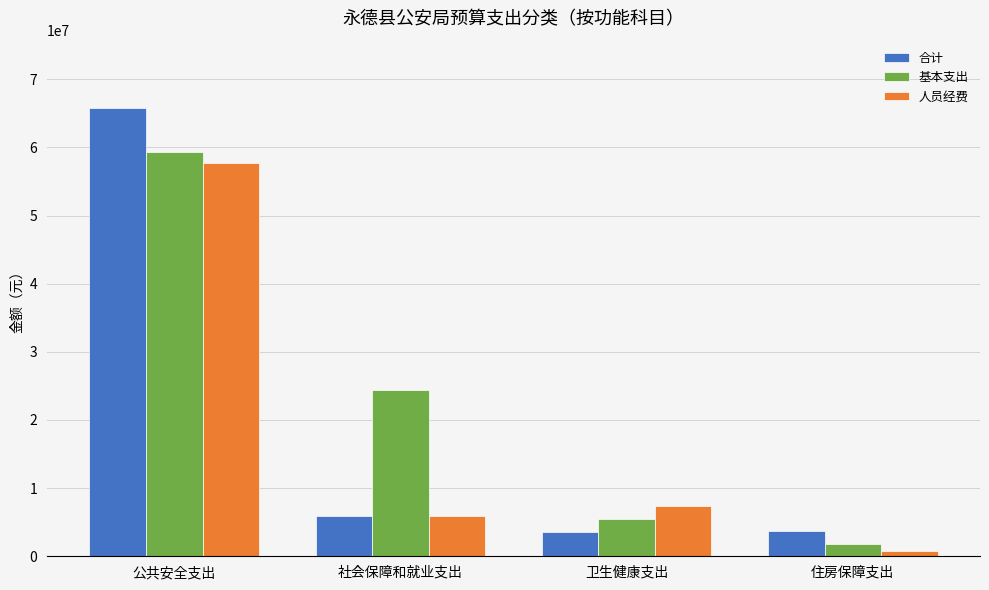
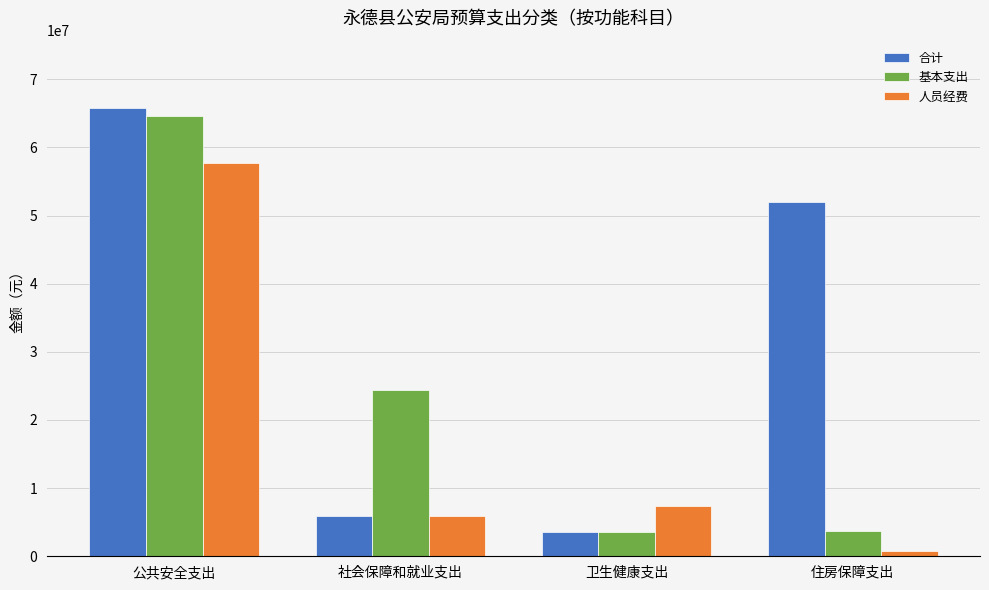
基本支出, 公共安全支出: 59000000 -> 65000000
基本支出, 卫生健康支出: 5000000 -> 4000000
合计, 住房保障支出: 4000000 -> 52000000
基本支出, 住房保障支出: 2000000 -> 4000000
